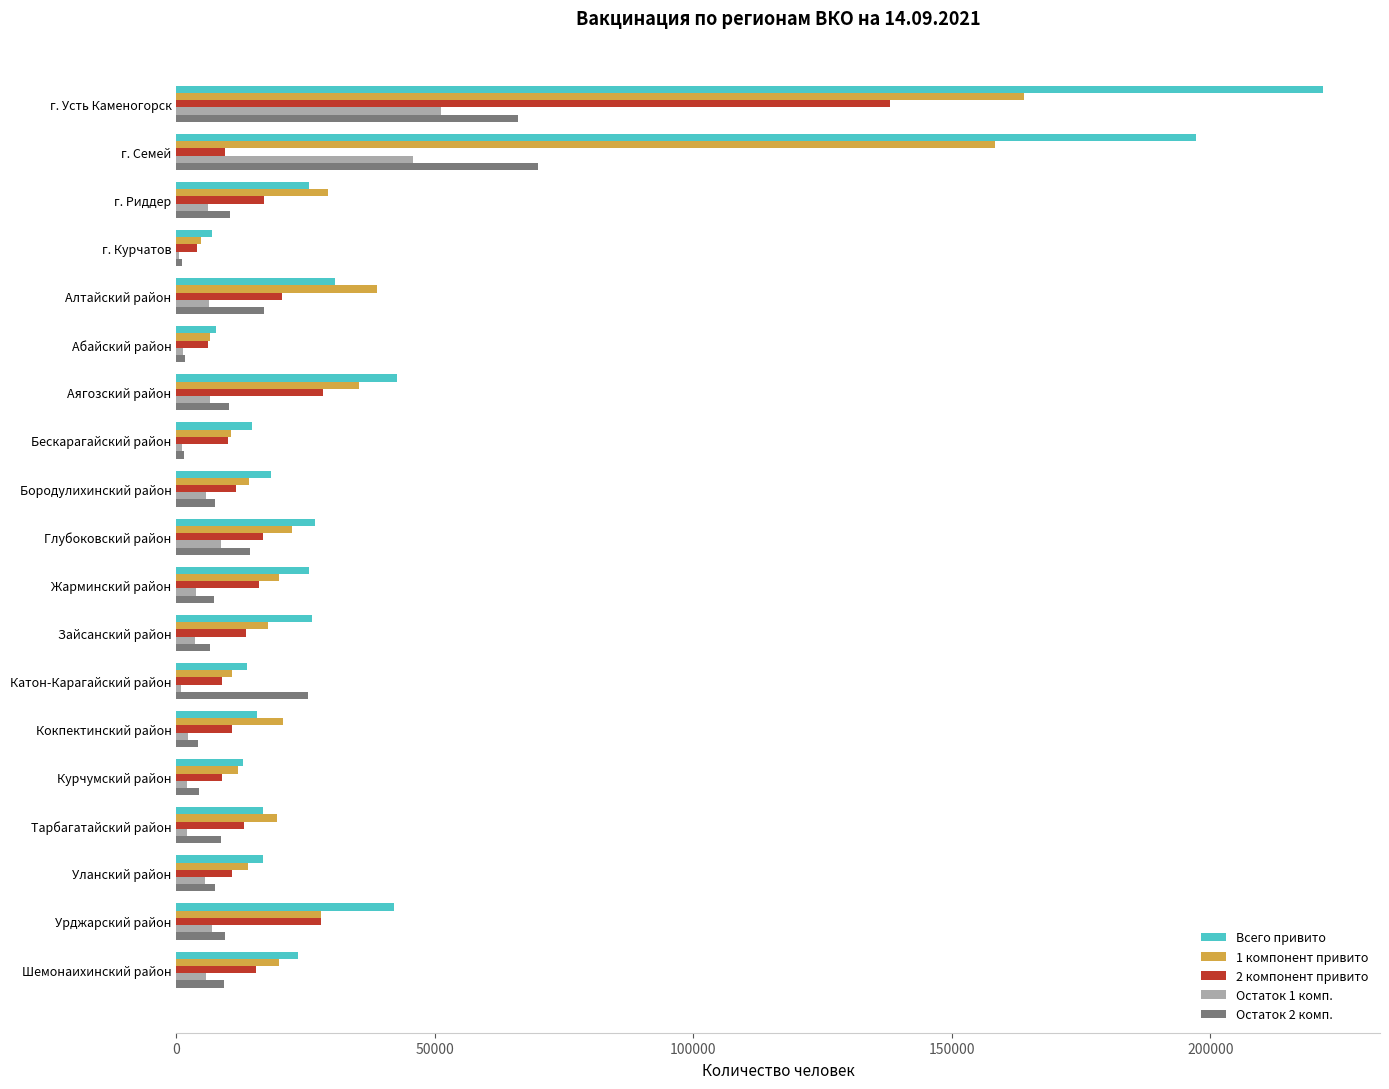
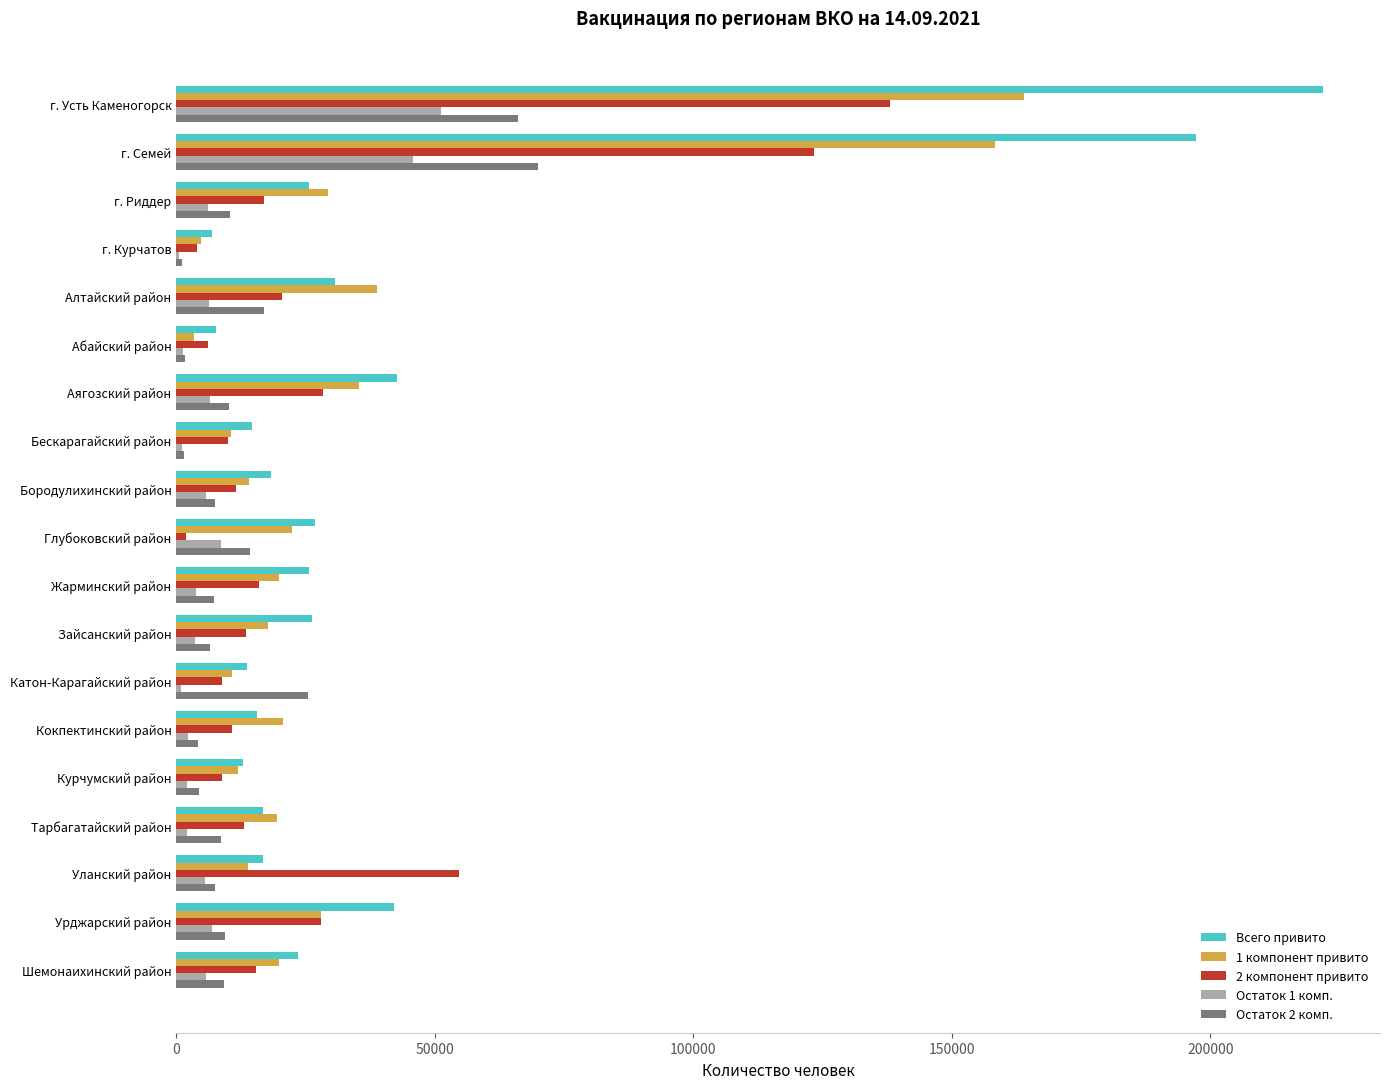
2 компонент привито, г. Семей: 9000 -> 123000
1 компонент привито, Абайский район: 6000 -> 3000
2 компонент привито, Глубоковский район: 17000 -> 2000
2 компонент привито, Уланский район: 11000 -> 55000
